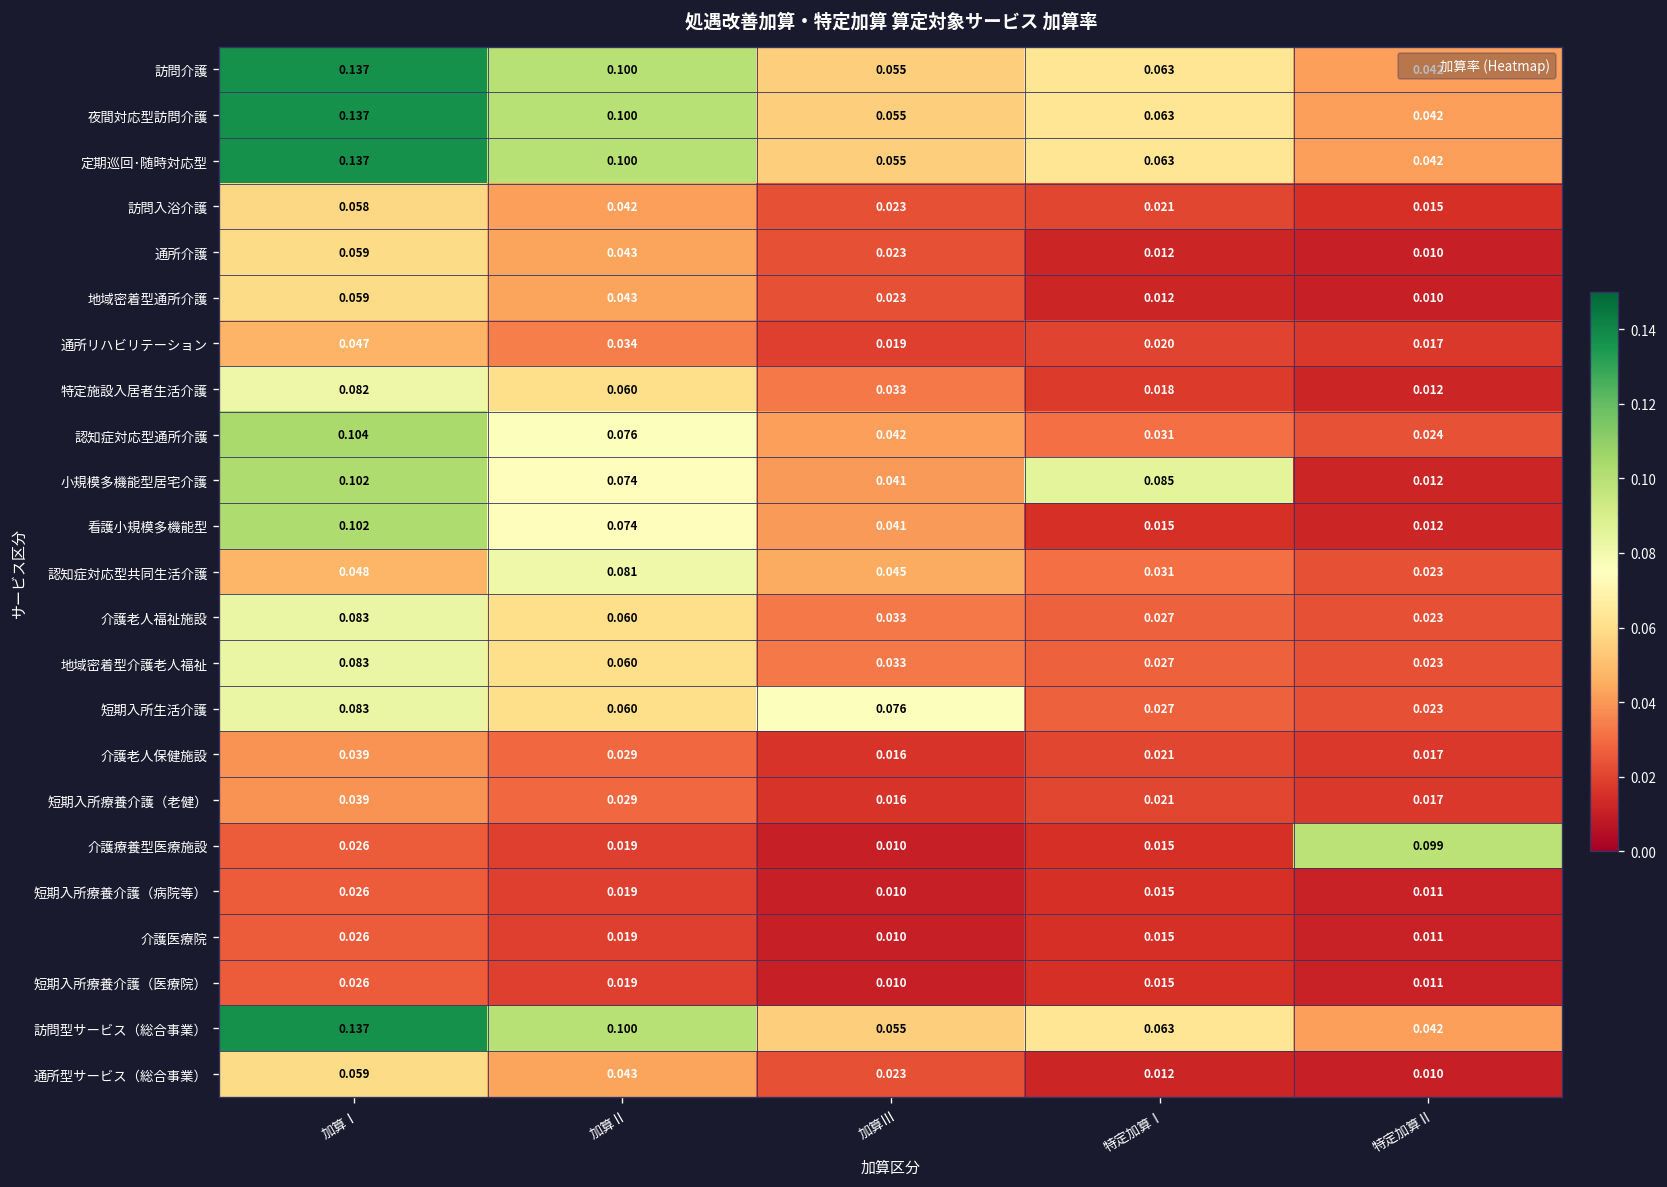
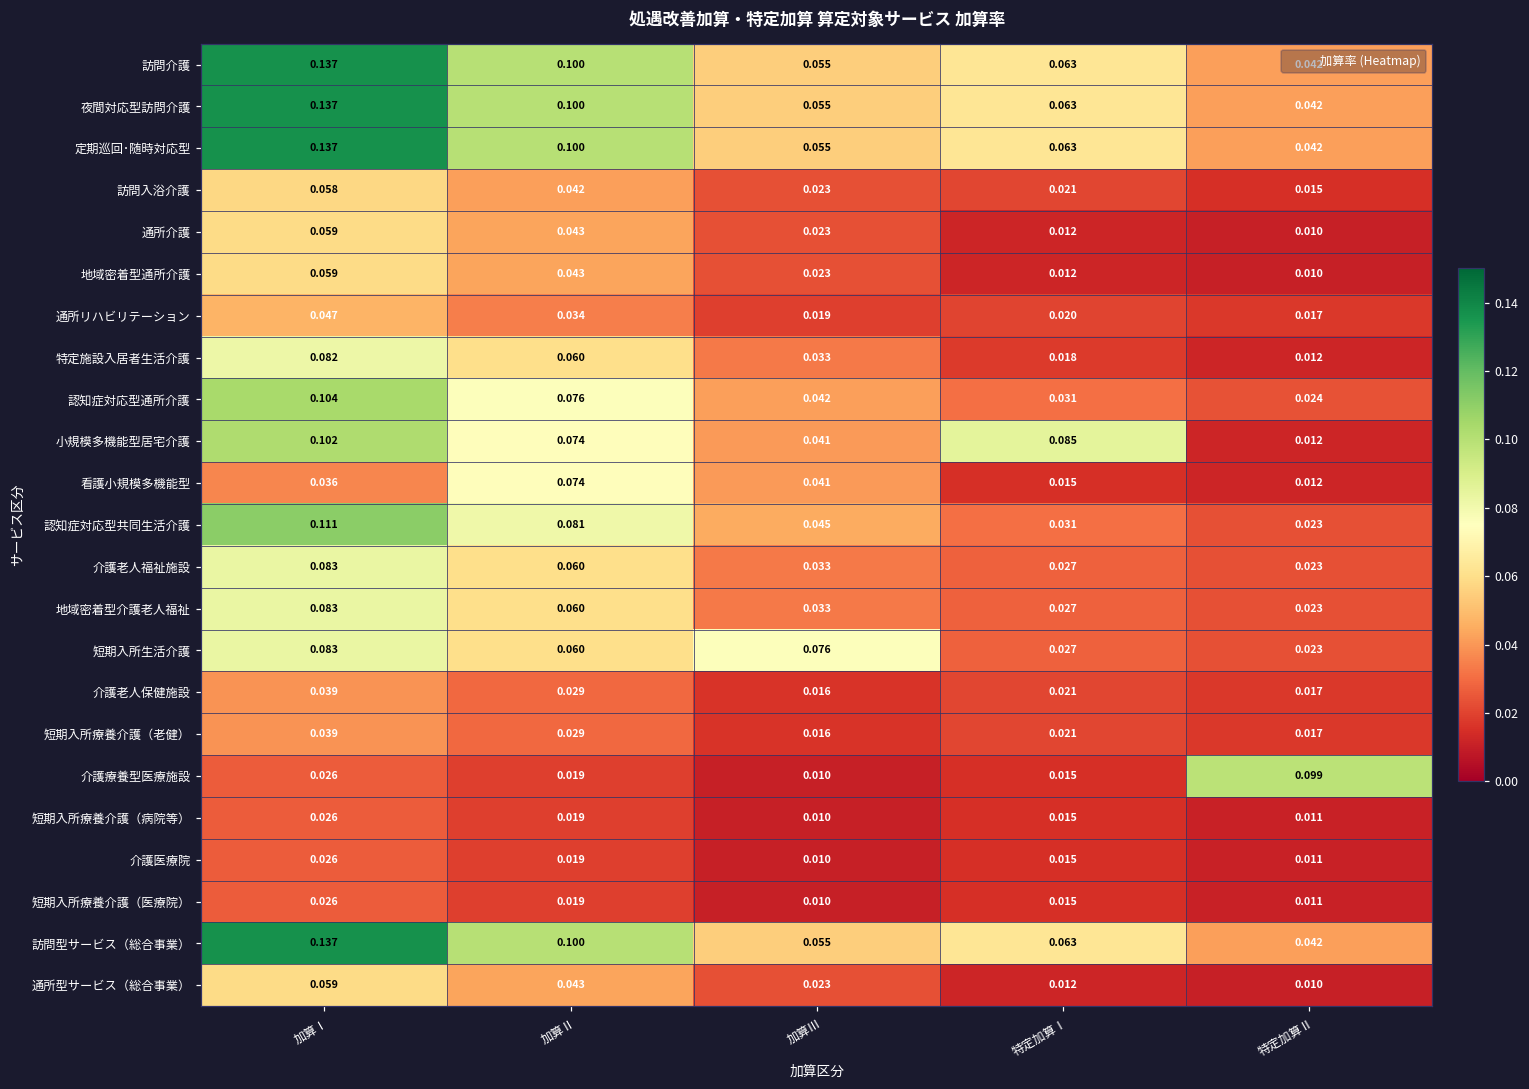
看護小規模多機能型, 加算Ⅰ: 0.102 -> 0.036
認知症対応型共同生活介護, 加算Ⅰ: 0.048 -> 0.111
